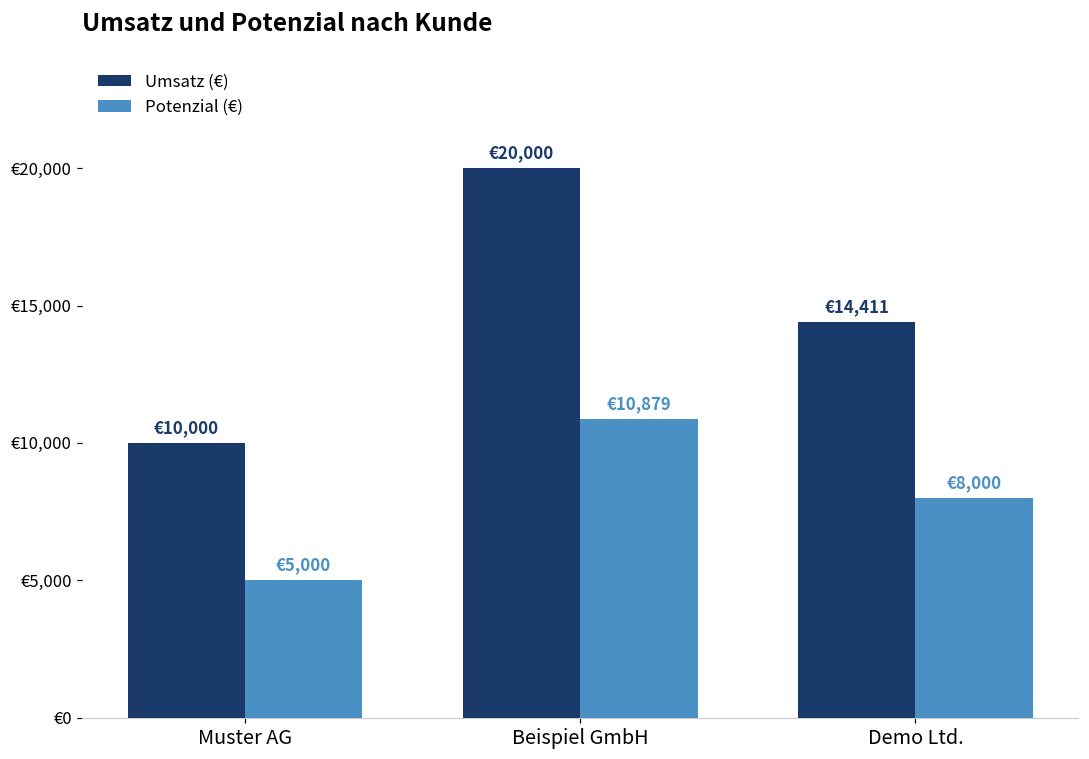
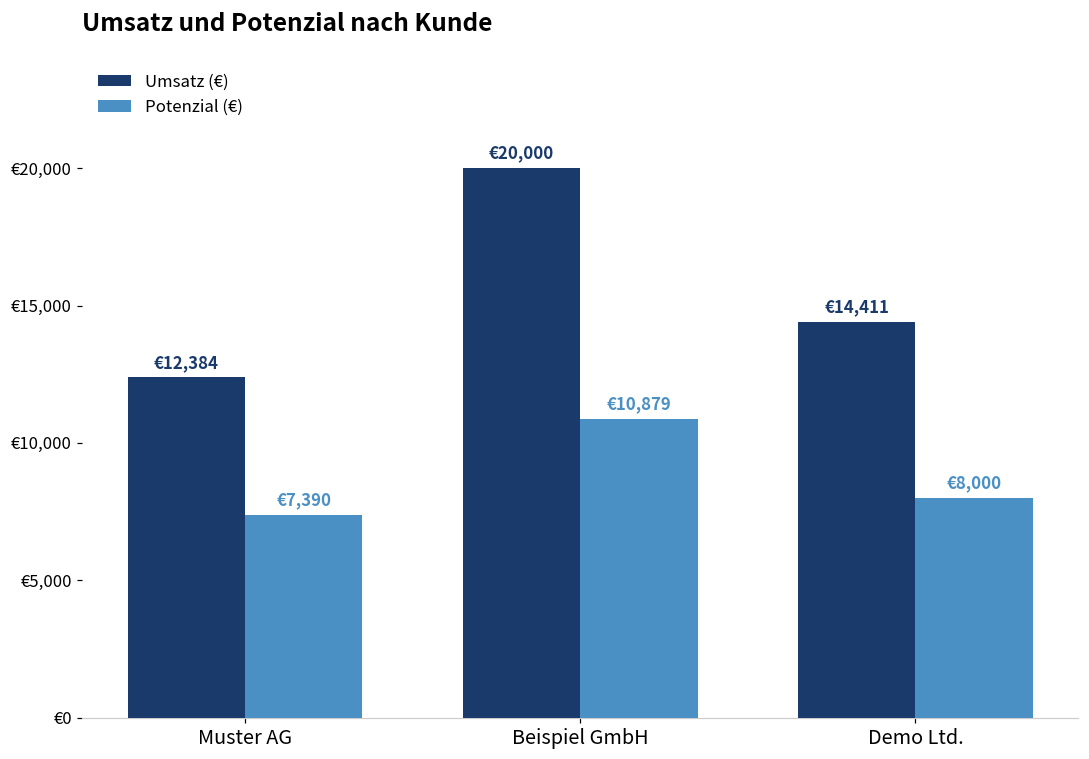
Umsatz (€), Muster AG: €10,000 -> €12,384
Potenzial (€), Muster AG: €5,000 -> €7,390
